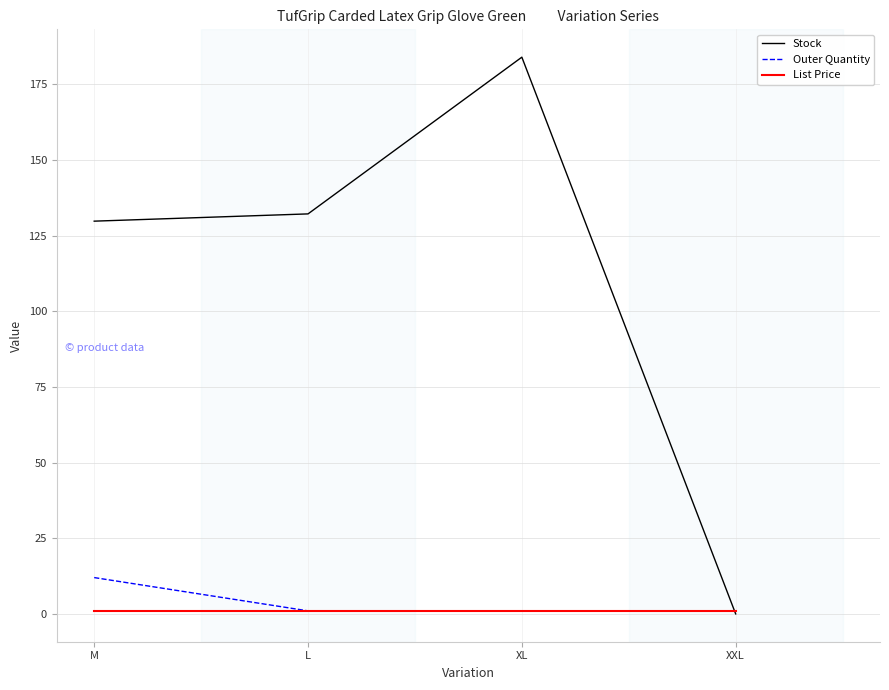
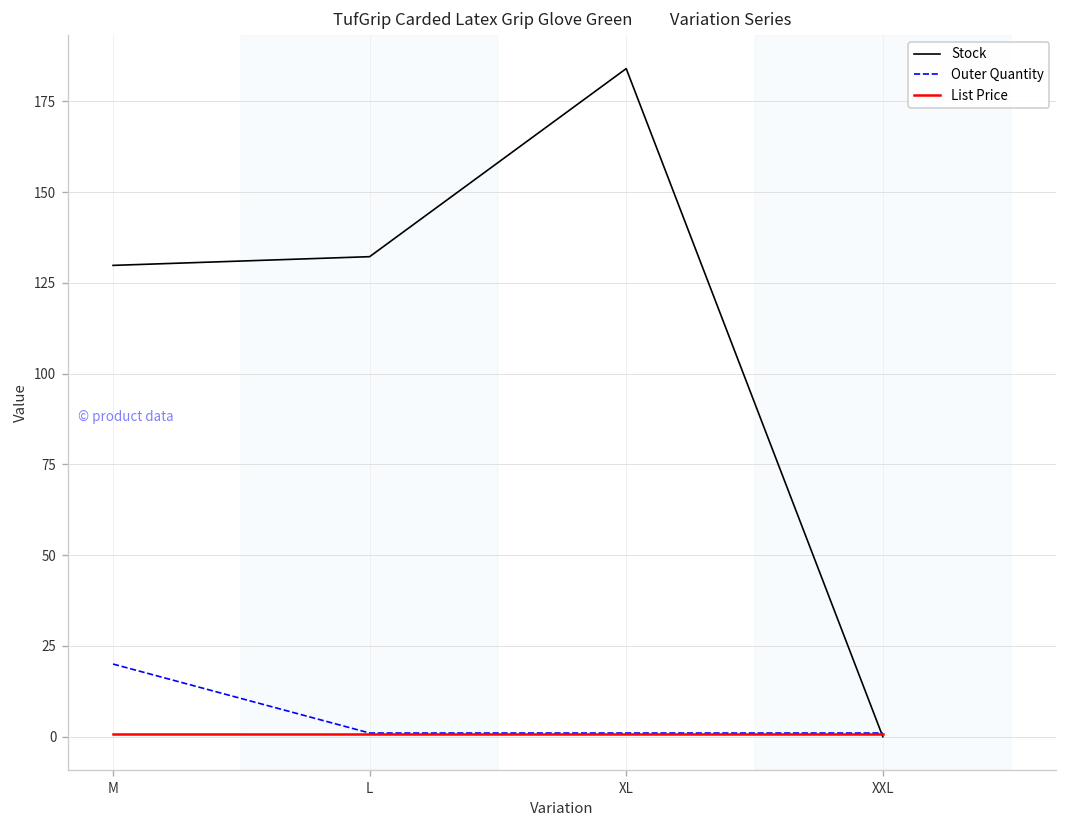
Outer Quantity, M: 12 -> 20
